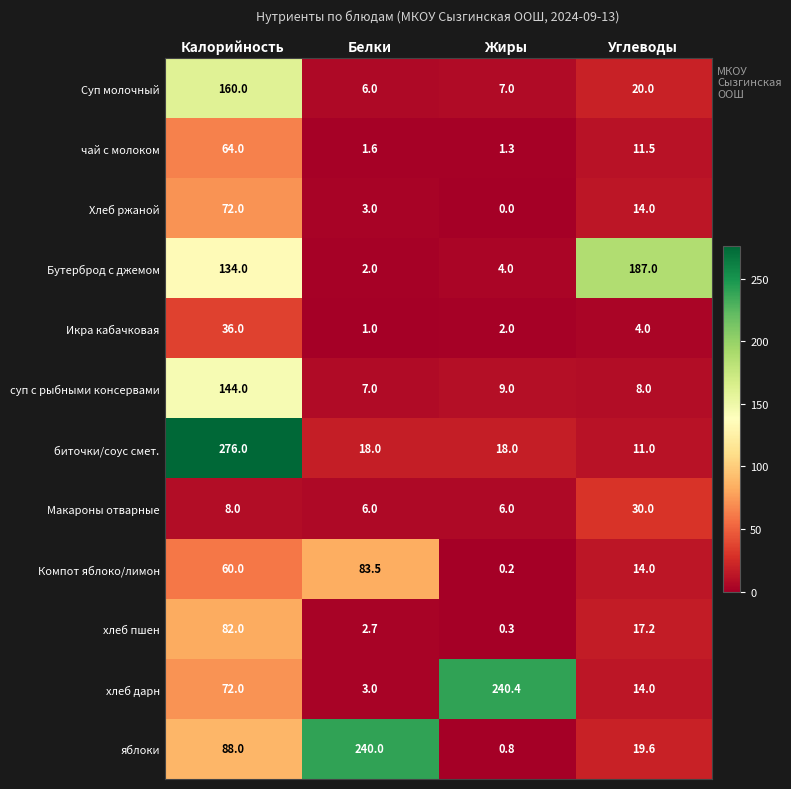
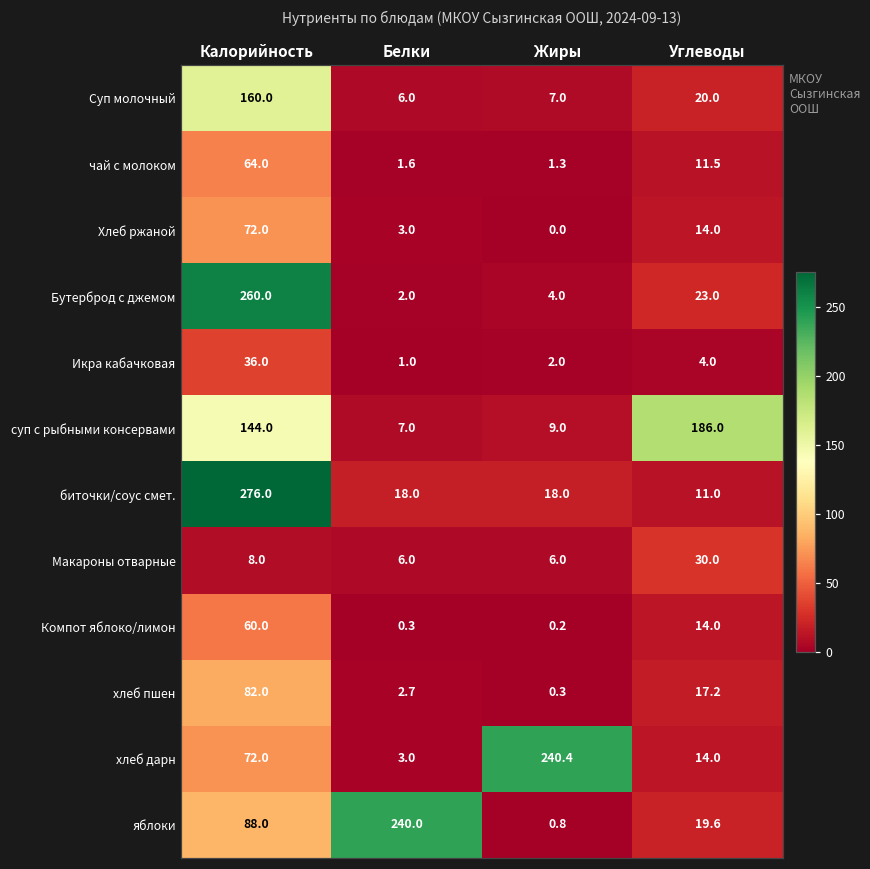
Бутерброд с джемом, Калорийность: 134.0 -> 260.0
Бутерброд с джемом, Углеводы: 187.0 -> 23.0
суп с рыбными консервами, Углеводы: 8.0 -> 186.0
Компот яблоко/лимон, Белки: 83.5 -> 0.3
